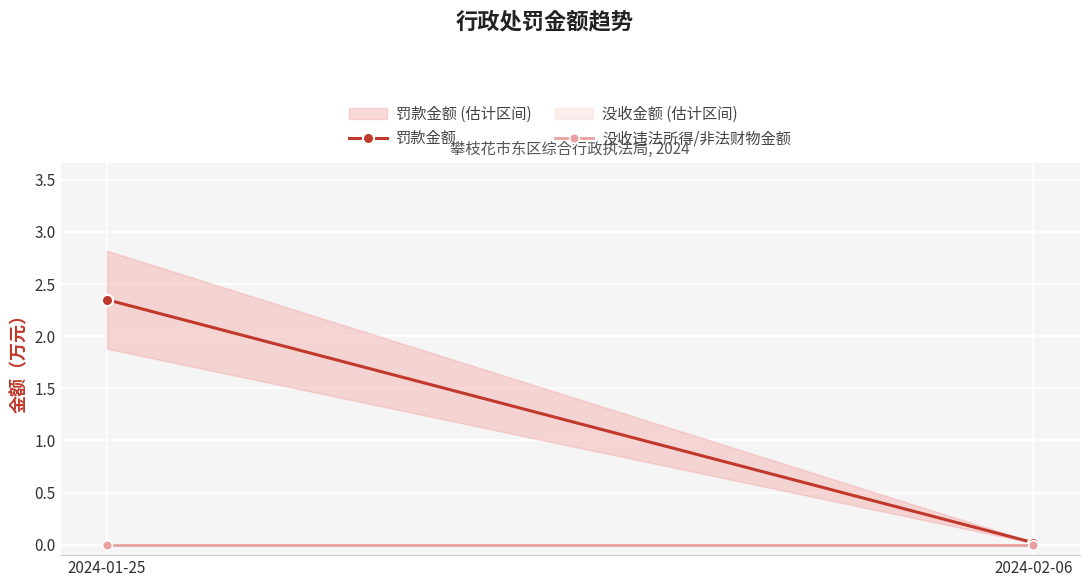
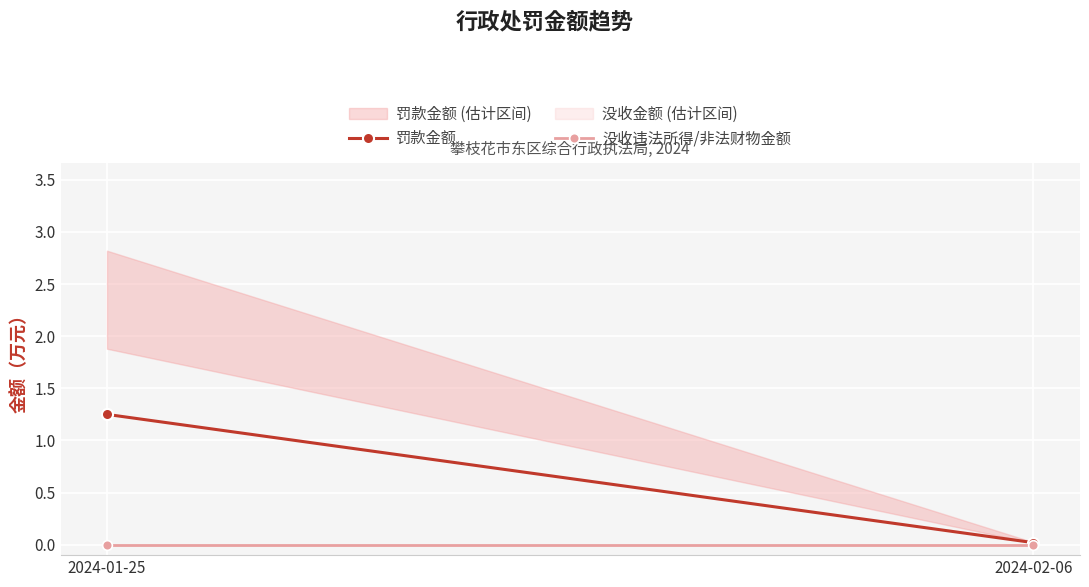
罚款金额, 2024-01-25: 2.35 -> 1.25
